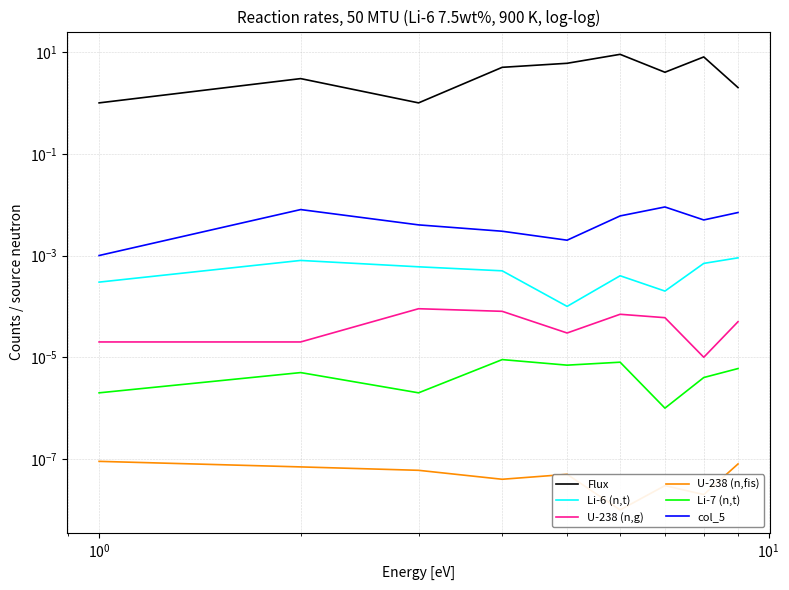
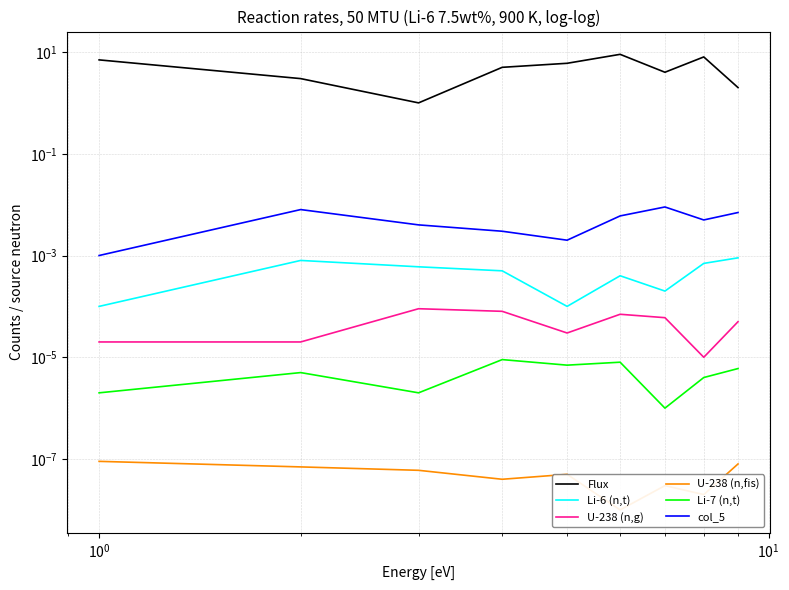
Flux, 10^0: 1 -> 7
Li-6 (n,t), 10^0: 0.0003 -> 0.00010
